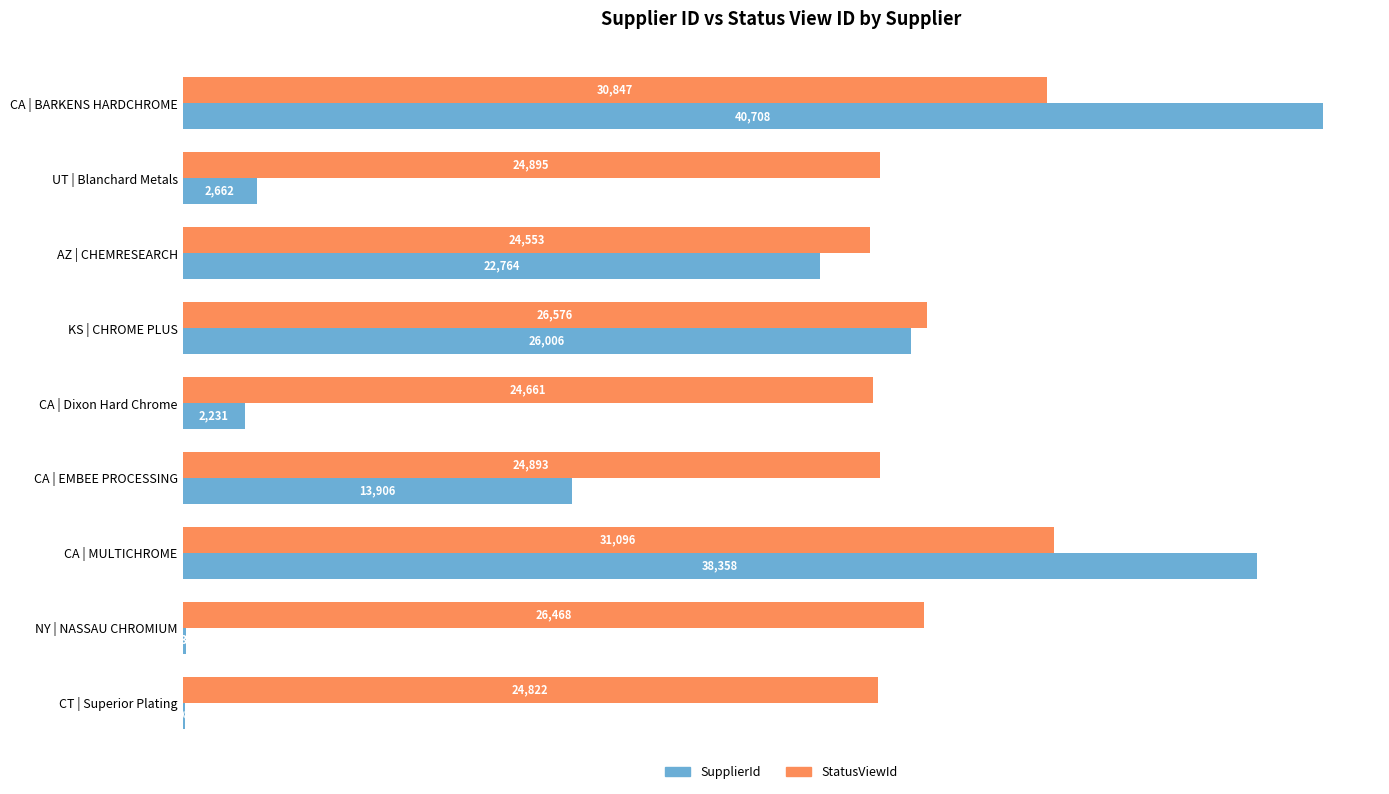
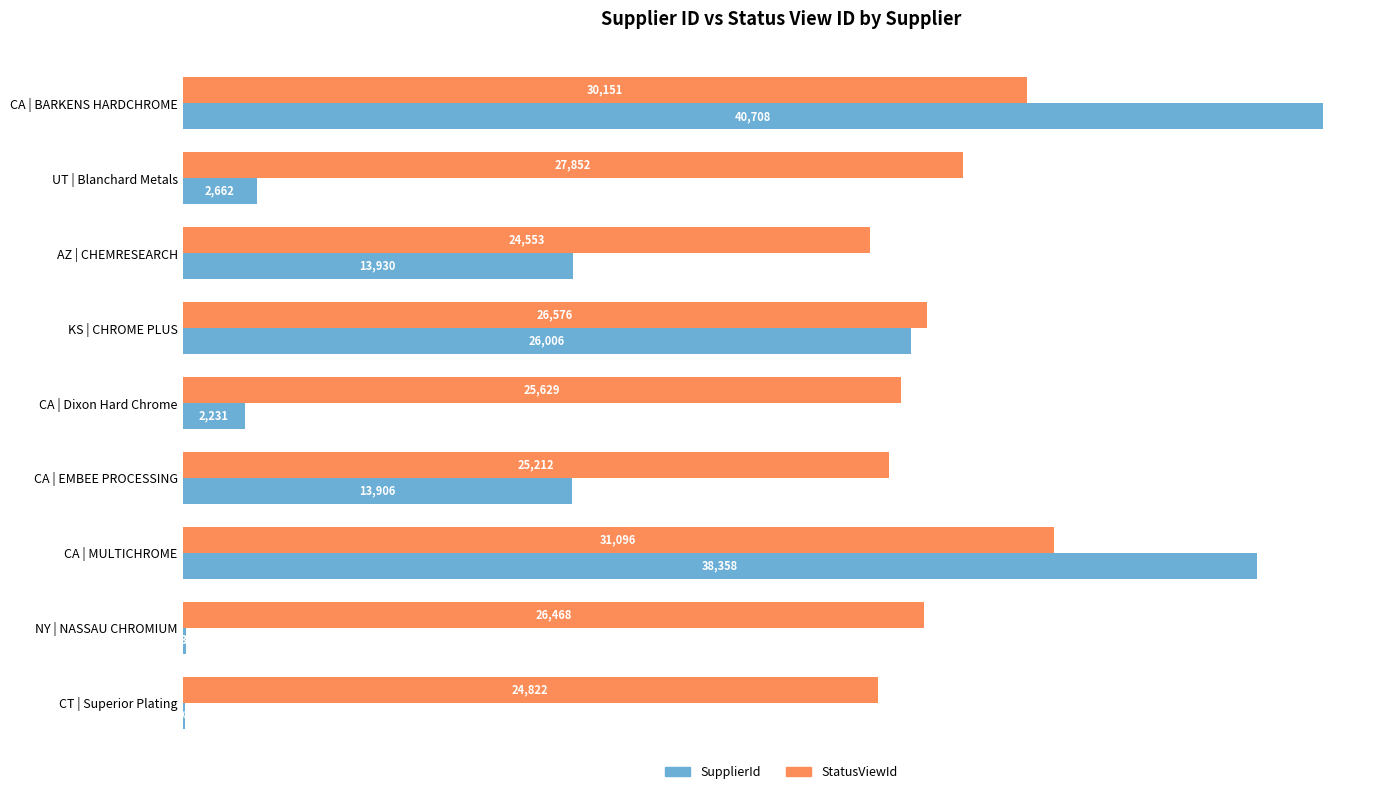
StatusViewId, CA | BARKENS HARDCHROME: 30,847 -> 30,151
StatusViewId, UT | Blanchard Metals: 24,895 -> 27,852
SupplierId, AZ | CHEMRESEARCH: 22,764 -> 13,930
StatusViewId, CA | Dixon Hard Chrome: 24,661 -> 25,629
StatusViewId, CA | EMBEE PROCESSING: 24,893 -> 25,212
